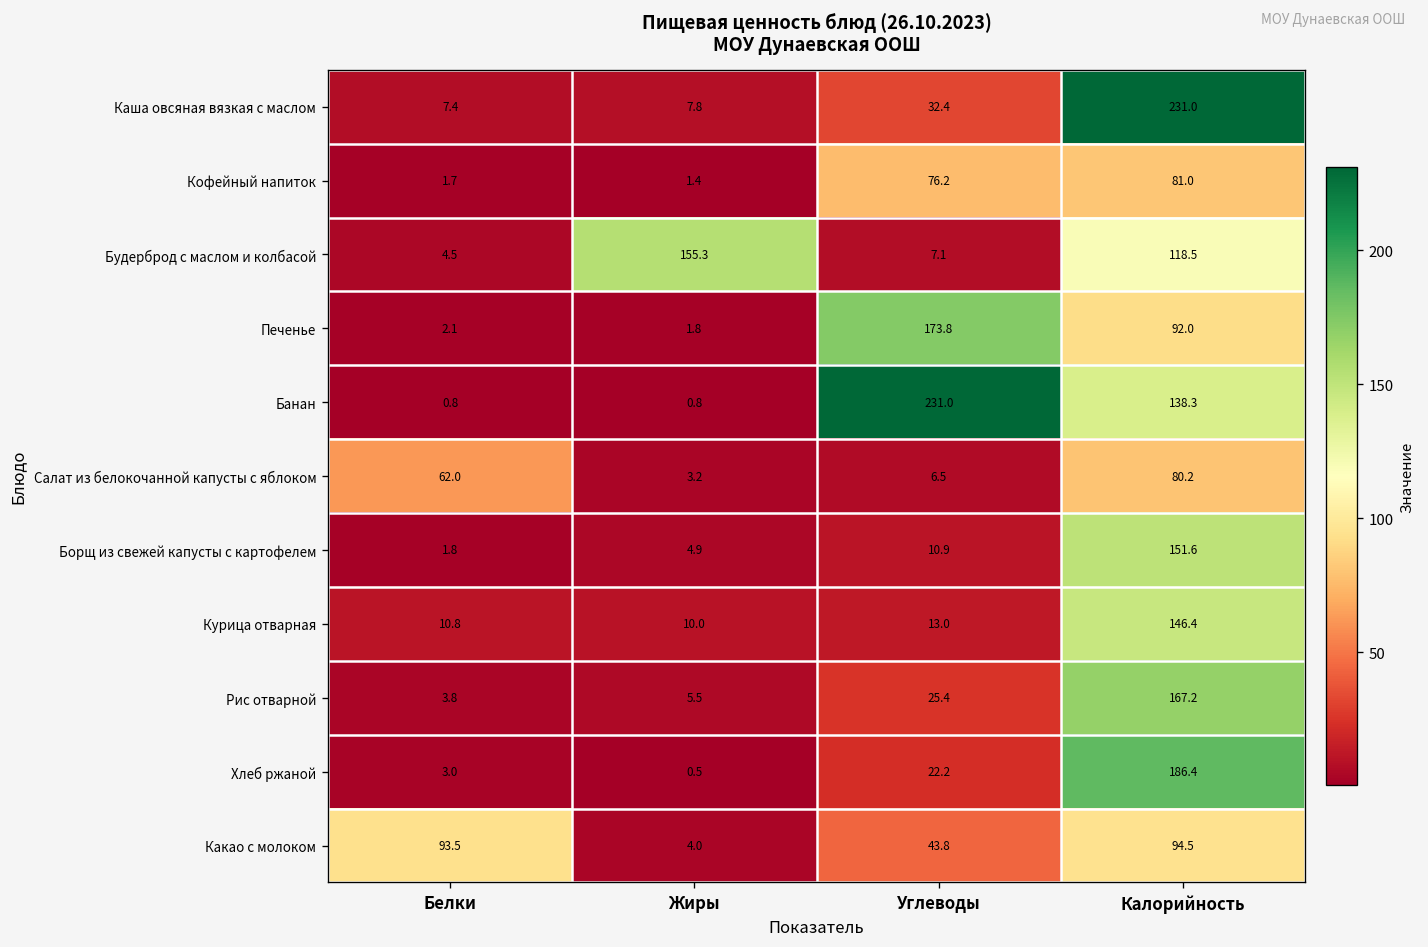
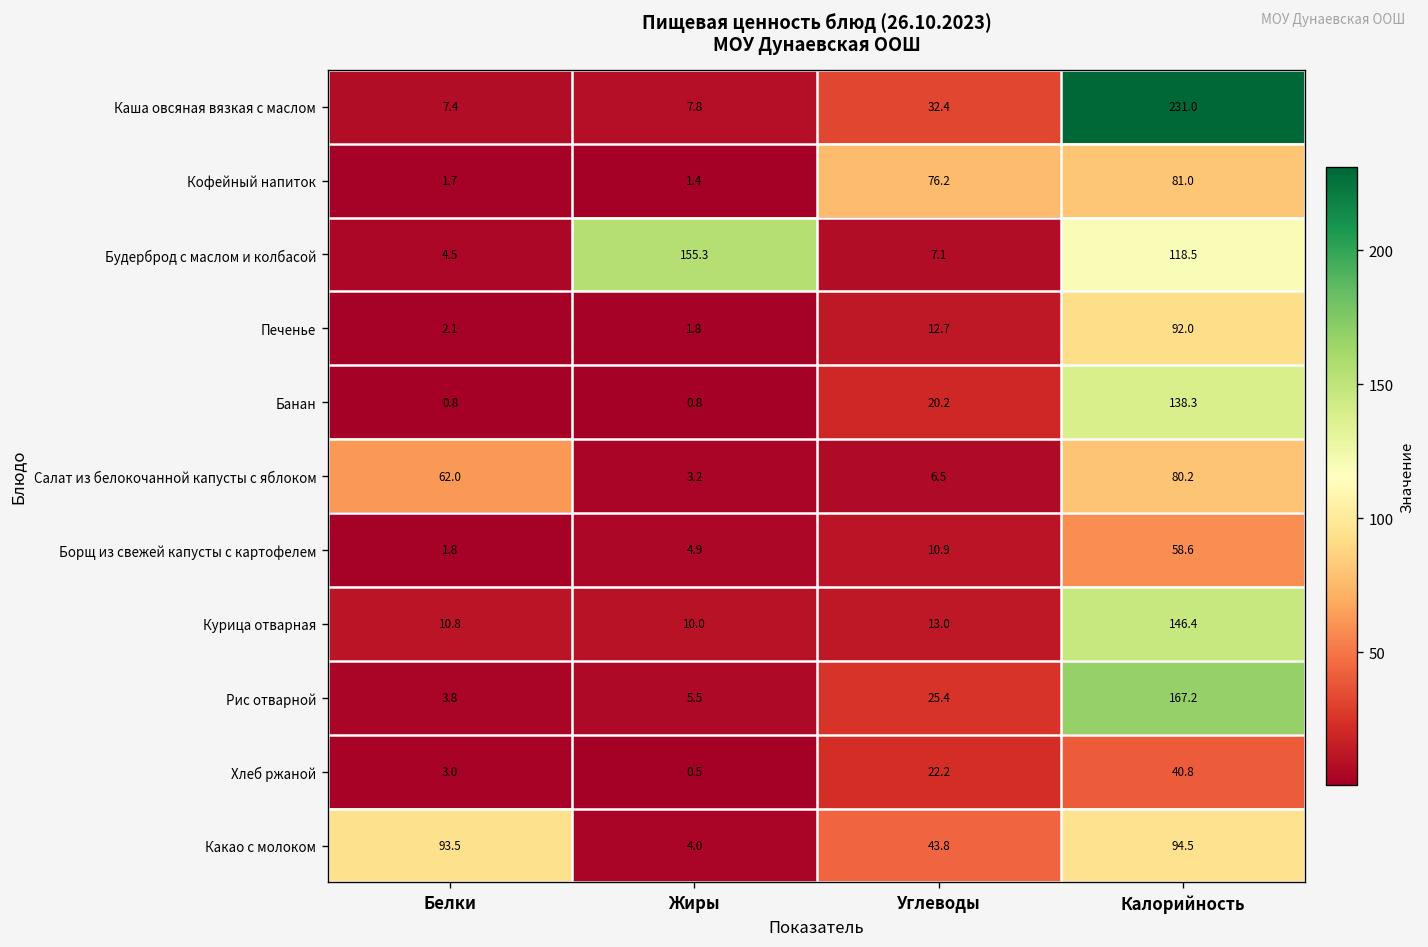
Печенье, Углеводы: 173.8 -> 12.7
Банан, Углеводы: 231.0 -> 20.2
Борщ из свежей капусты с картофелем, Калорийность: 151.6 -> 58.6
Хлеб ржаной, Калорийность: 186.4 -> 40.8
